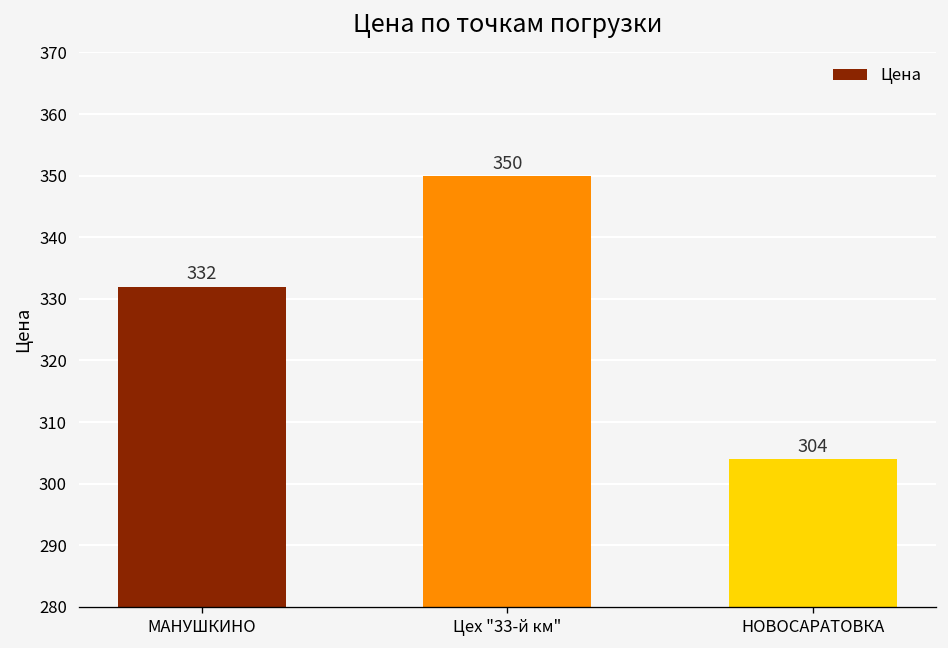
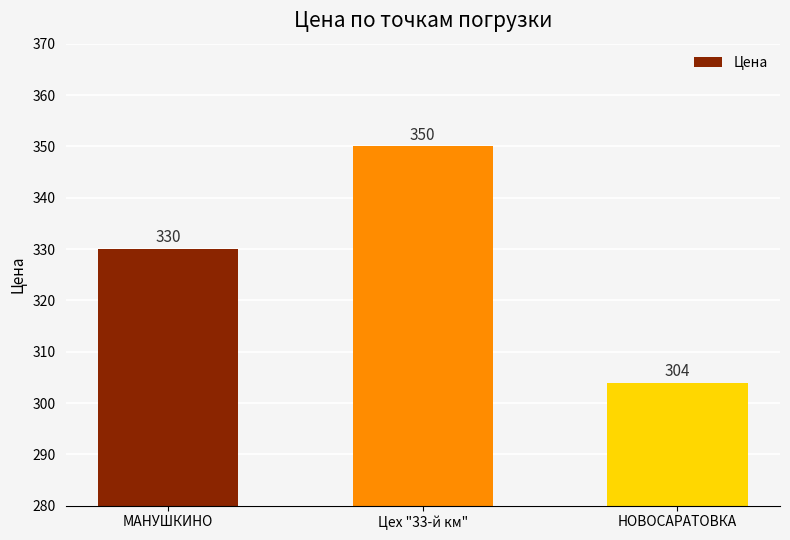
МАНУШКИНО: 332 -> 330
